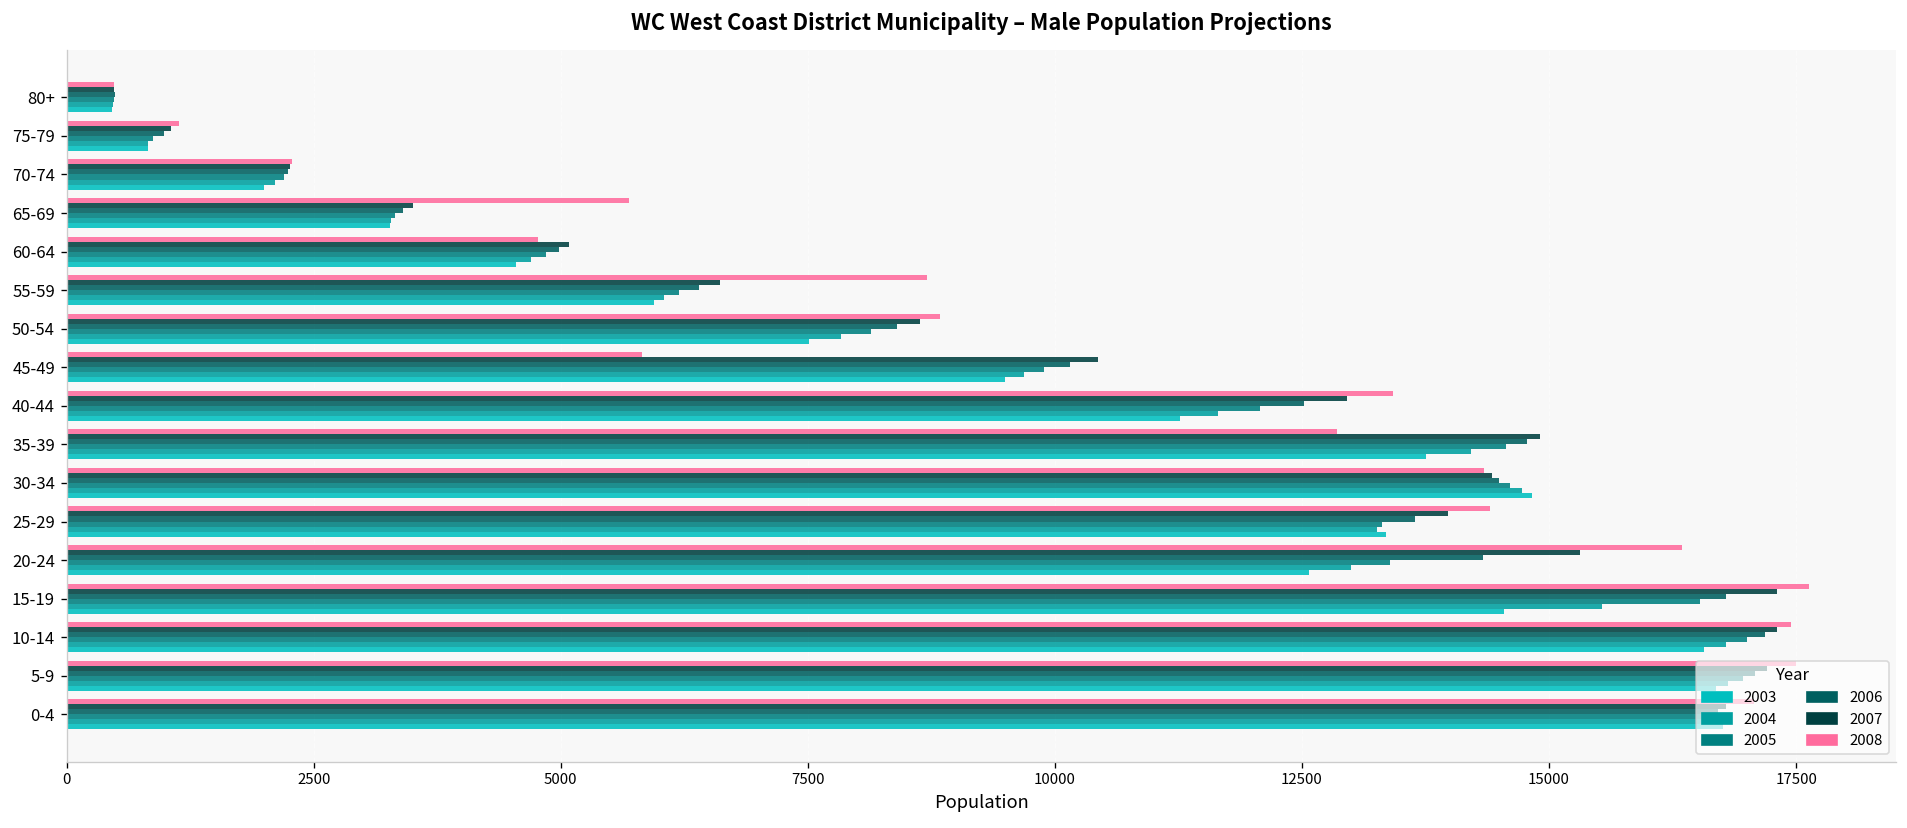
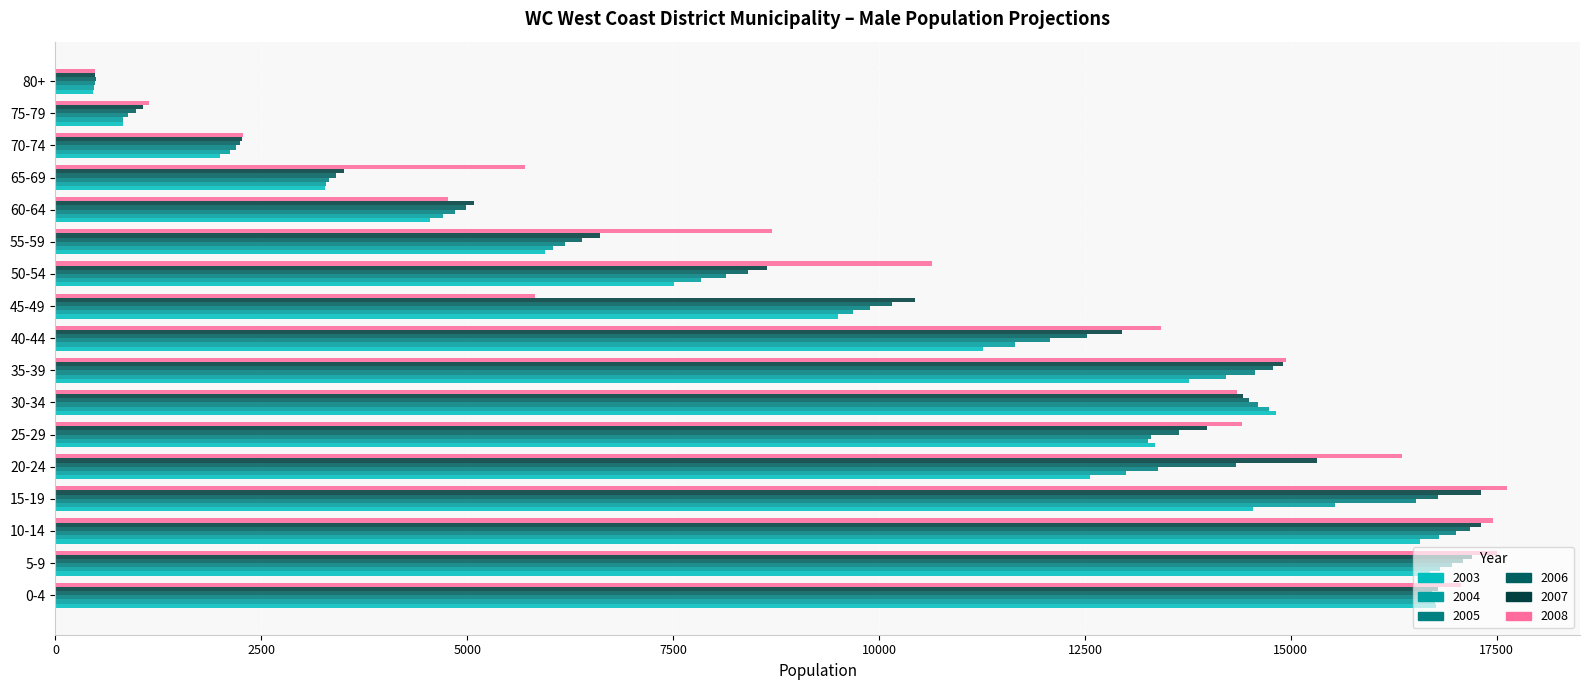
2008, 50-54: 8800 -> 10600
2008, 35-39: 12900 -> 14900
